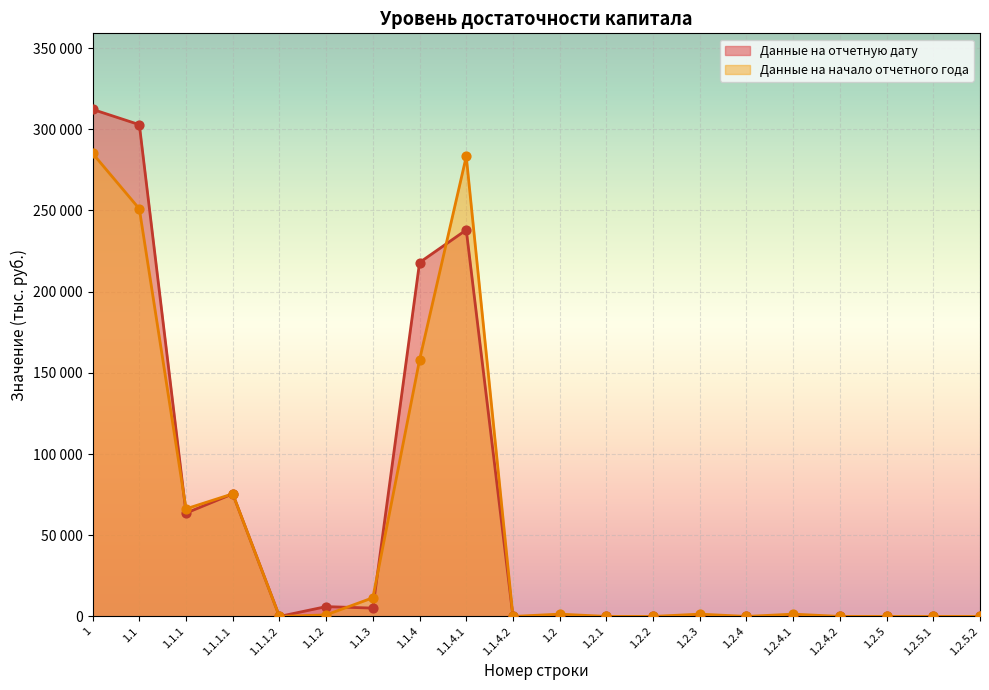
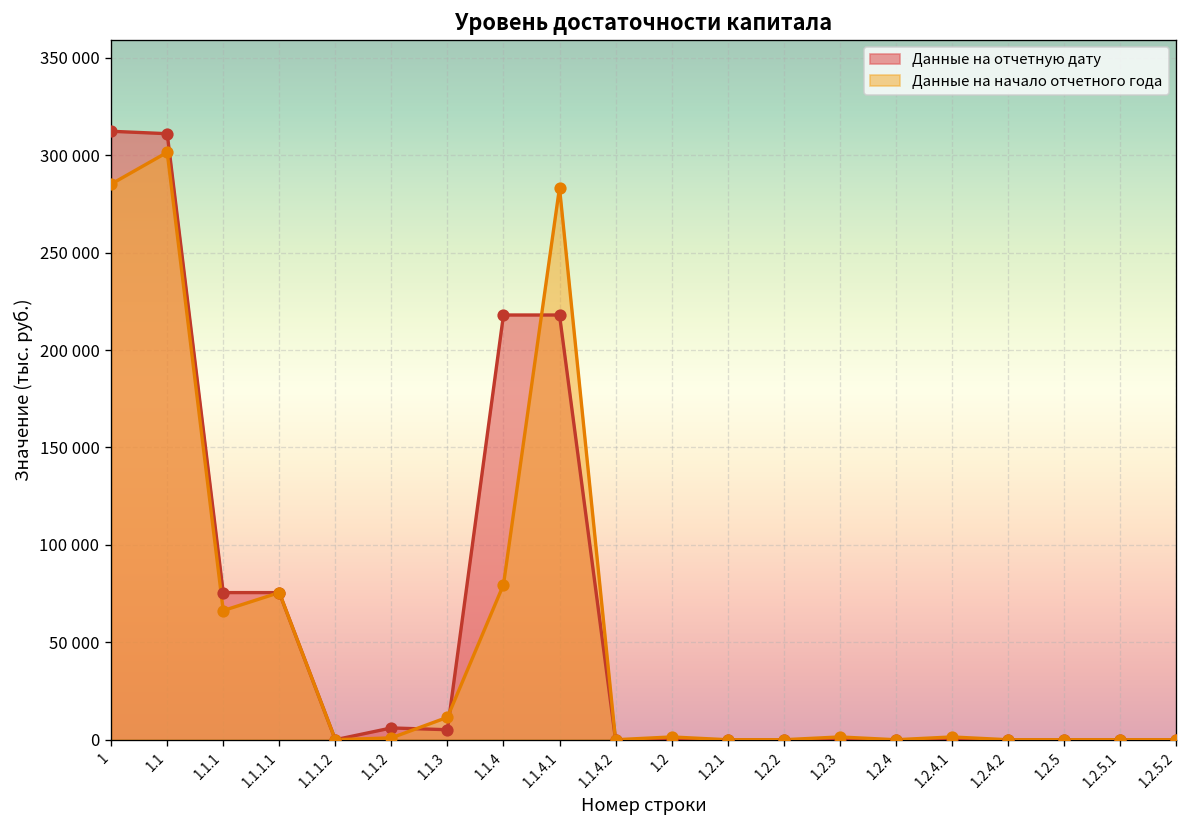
Данные на отчетную дату, 1.1: 303000 -> 311000
Данные на начало отчетного года, 1.1: 251000 -> 301000
Данные на отчетную дату, 1.1.1: 64000 -> 76000
Данные на начало отчетного года, 1.1.4: 158000 -> 80000
Данные на отчетную дату, 1.1.4.1: 238000 -> 218000
